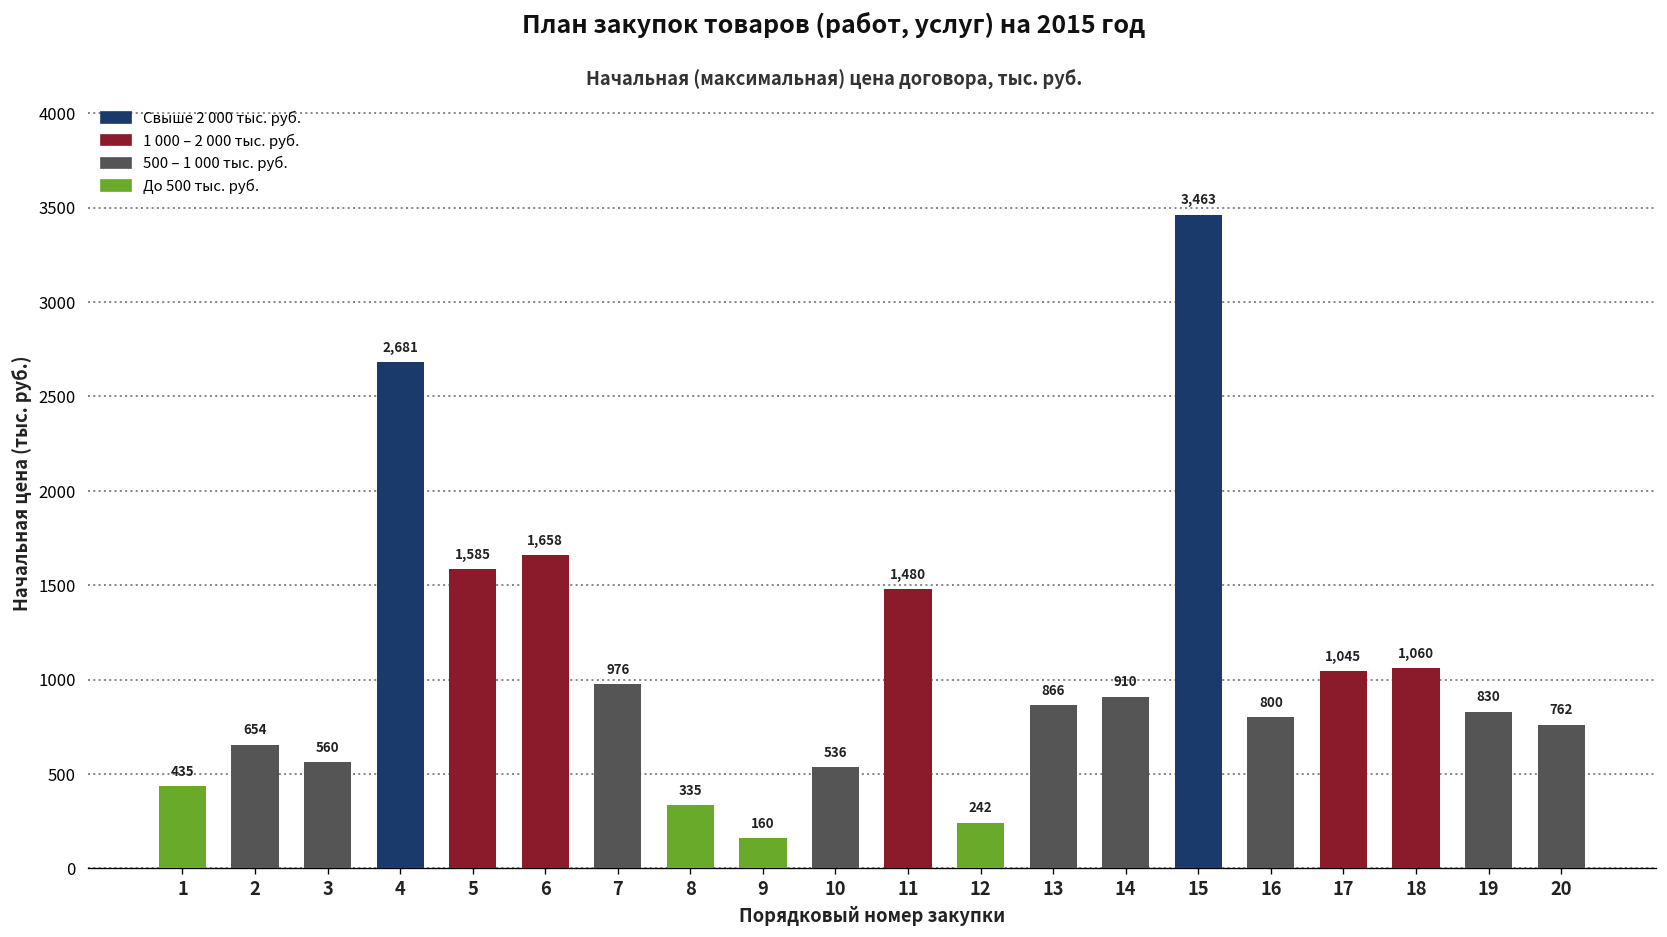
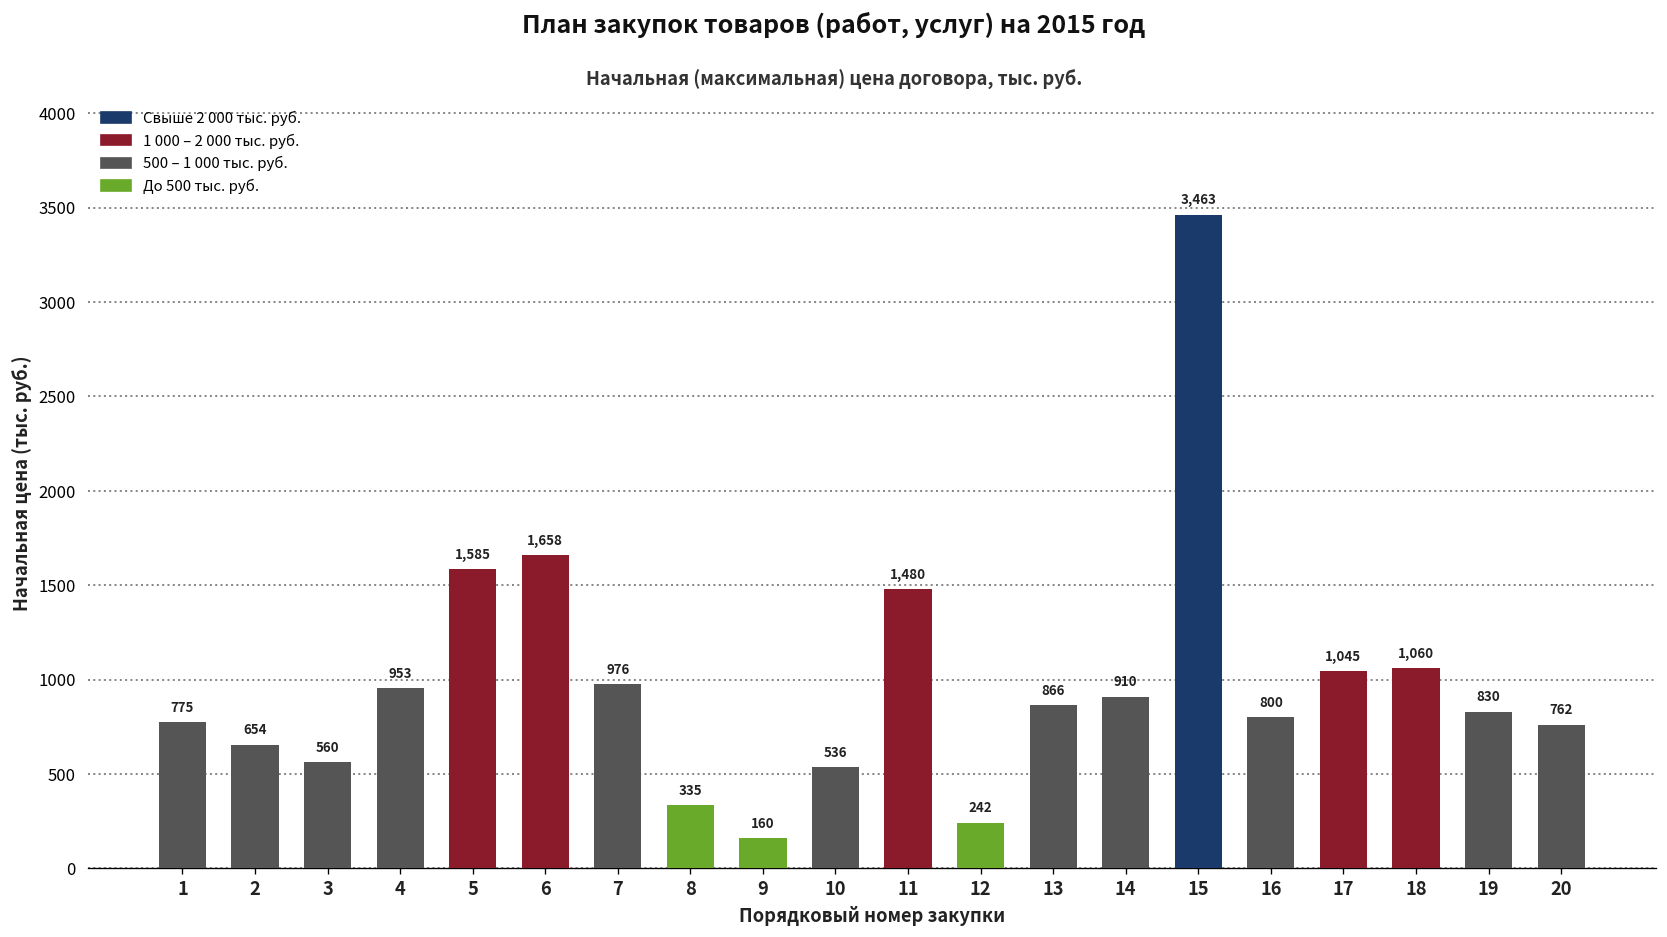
1: 435 -> 775
4: 2,681 -> 953
